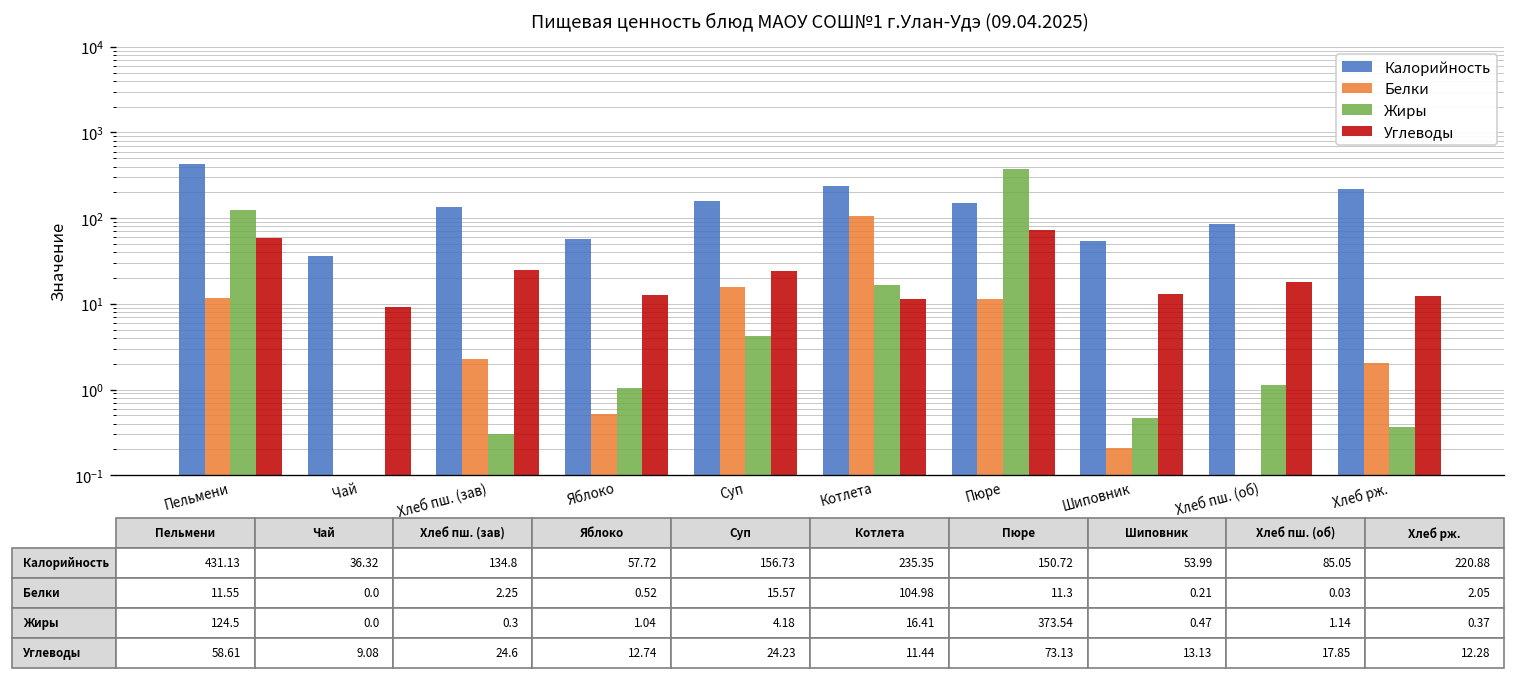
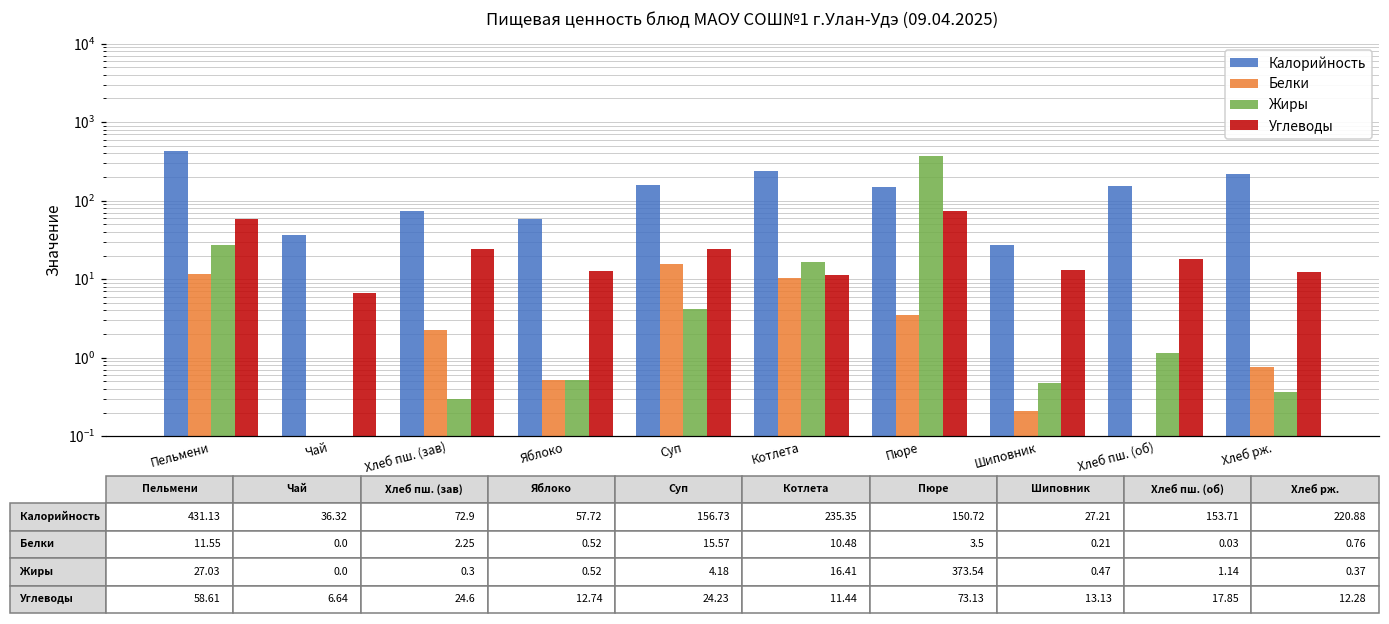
Жиры, Пельмени: 124.5 -> 27.03
Углеводы, Чай: 9.08 -> 6.64
Калорийность, Хлеб пш. (зав): 134.8 -> 72.9
Жиры, Яблоко: 1.04 -> 0.52
Белки, Котлета: 104.98 -> 10.48
Белки, Пюре: 11.3 -> 3.5
Калорийность, Шиповник: 53.99 -> 27.21
Калорийность, Хлеб пш. (об): 85.05 -> 153.71
Белки, Хлеб рж.: 2.05 -> 0.76
